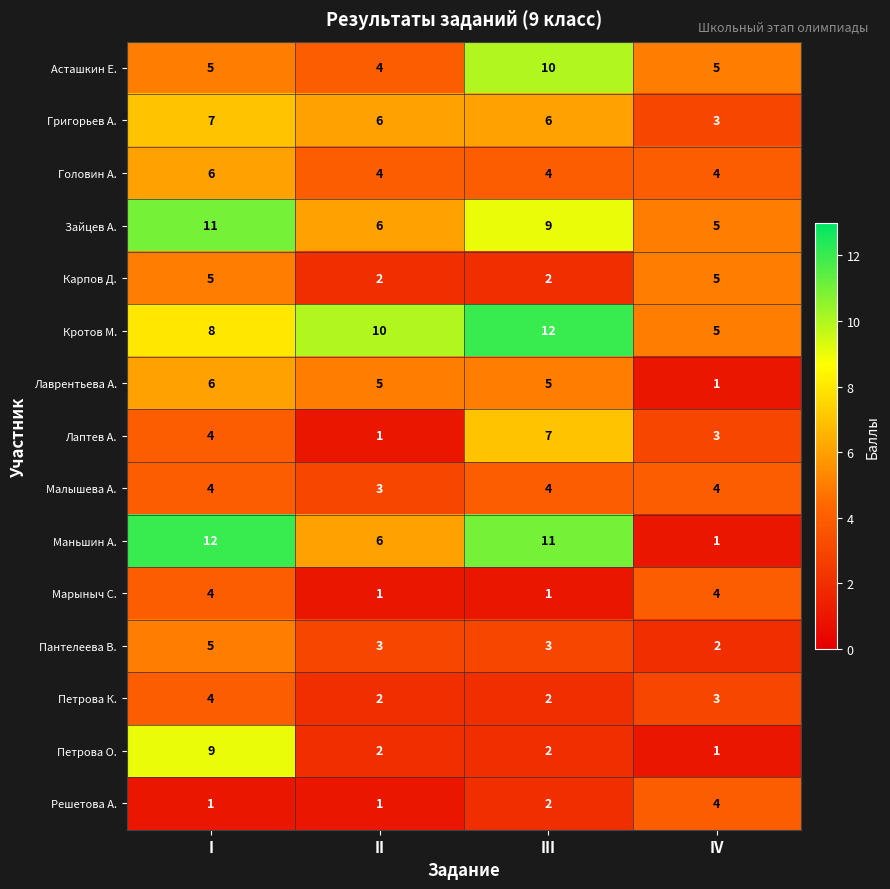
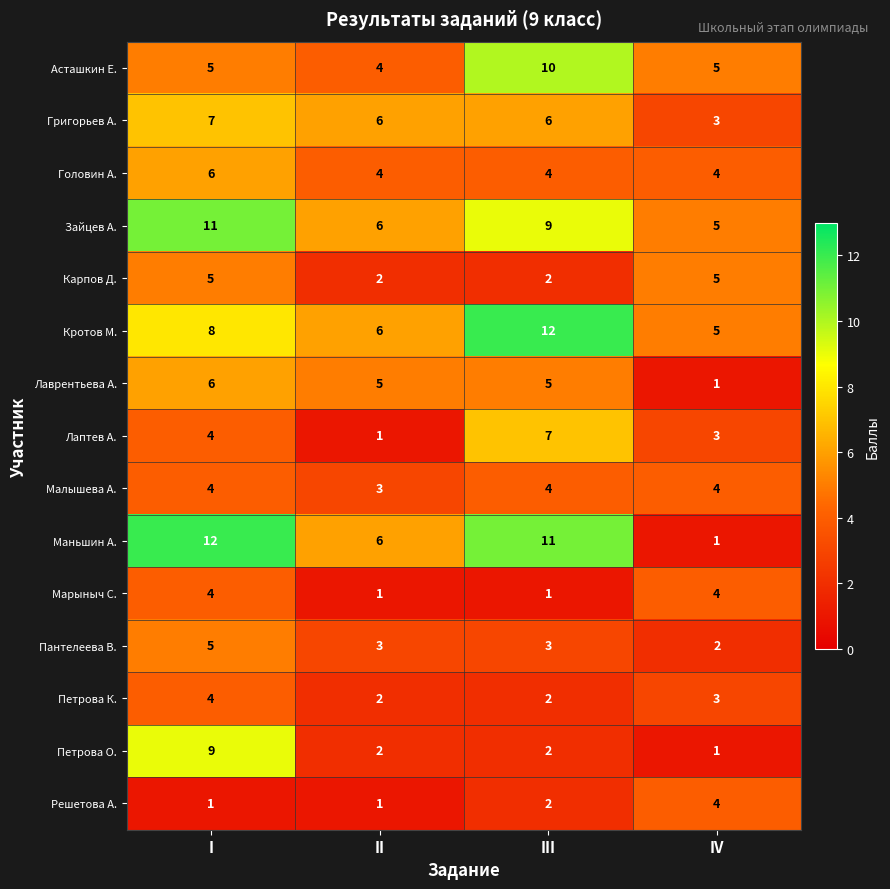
Кротов М., II: 10 -> 6
